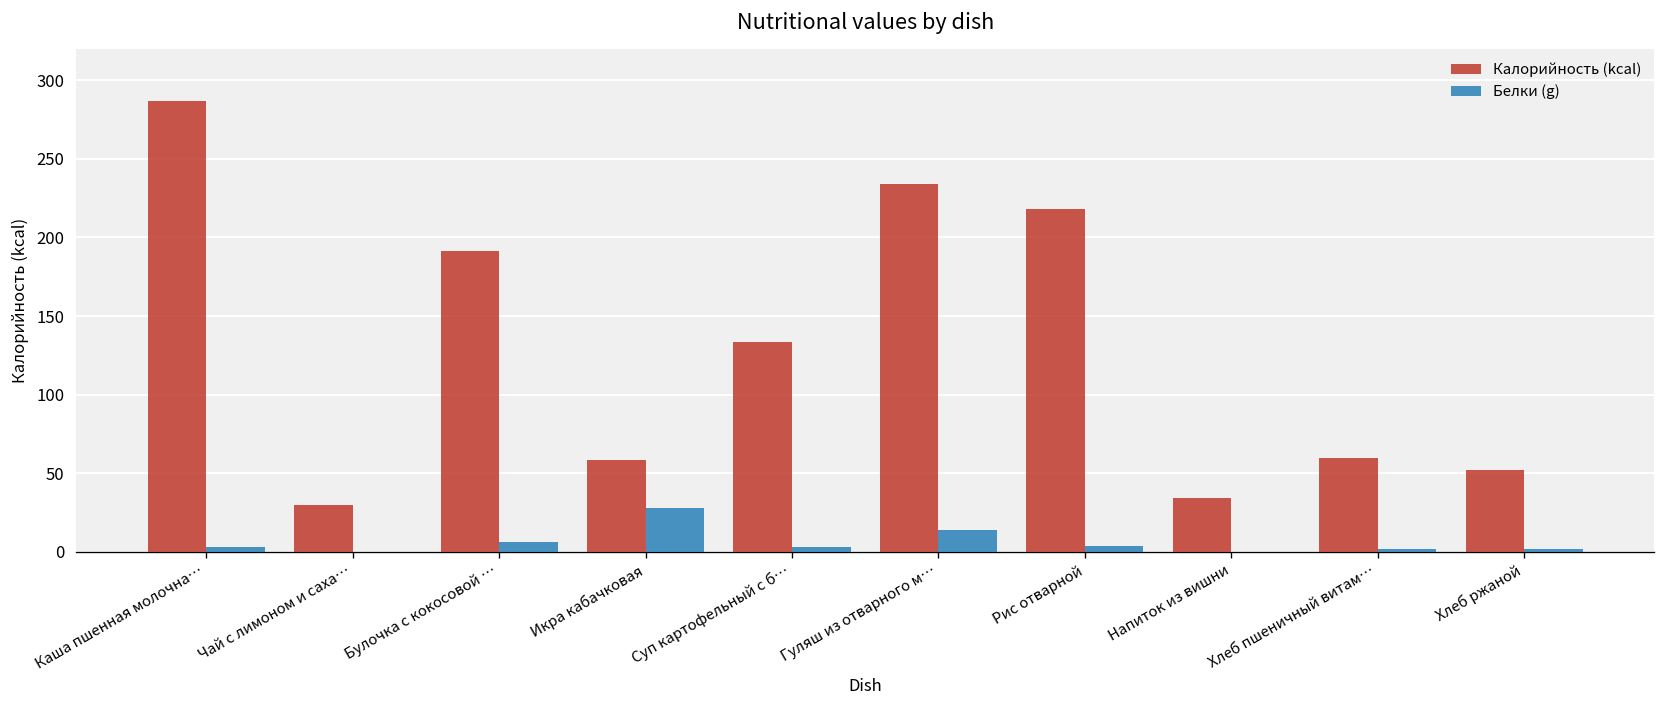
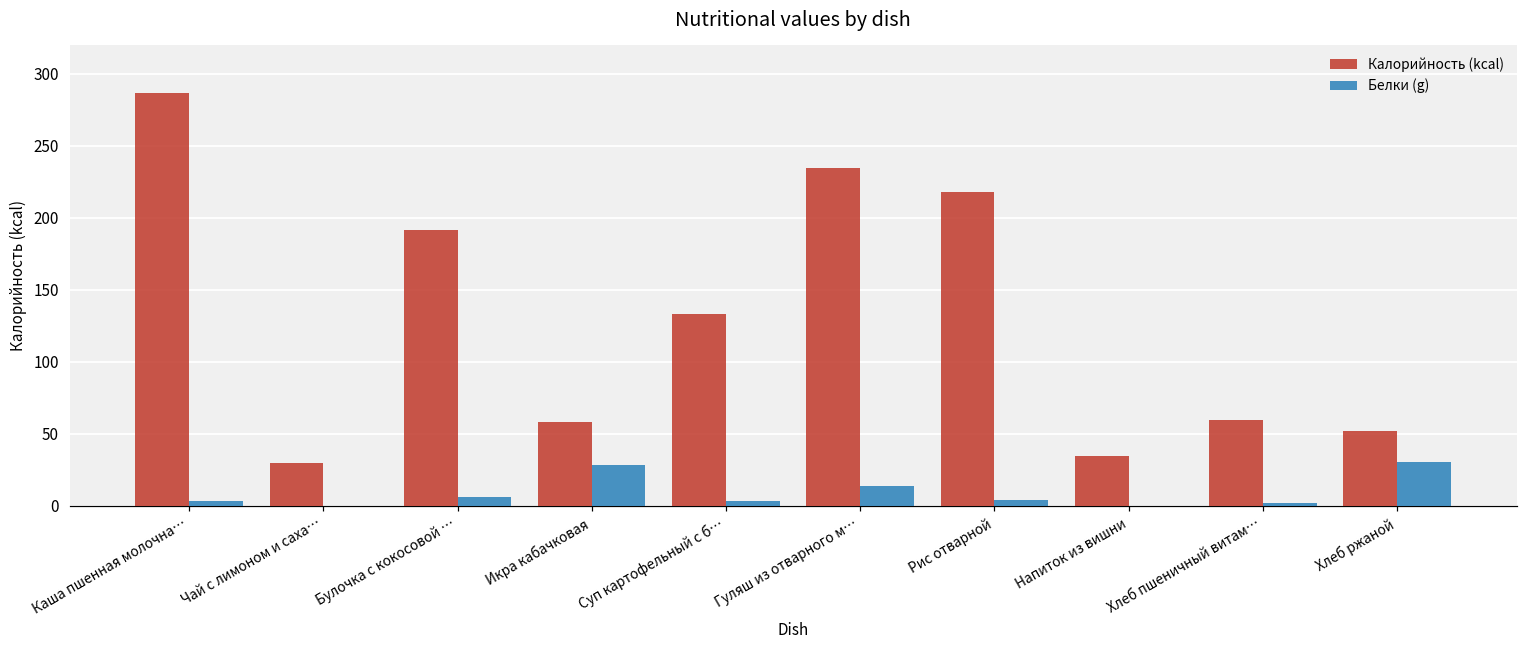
Белки (g), Хлеб ржаной: 2 -> 30
